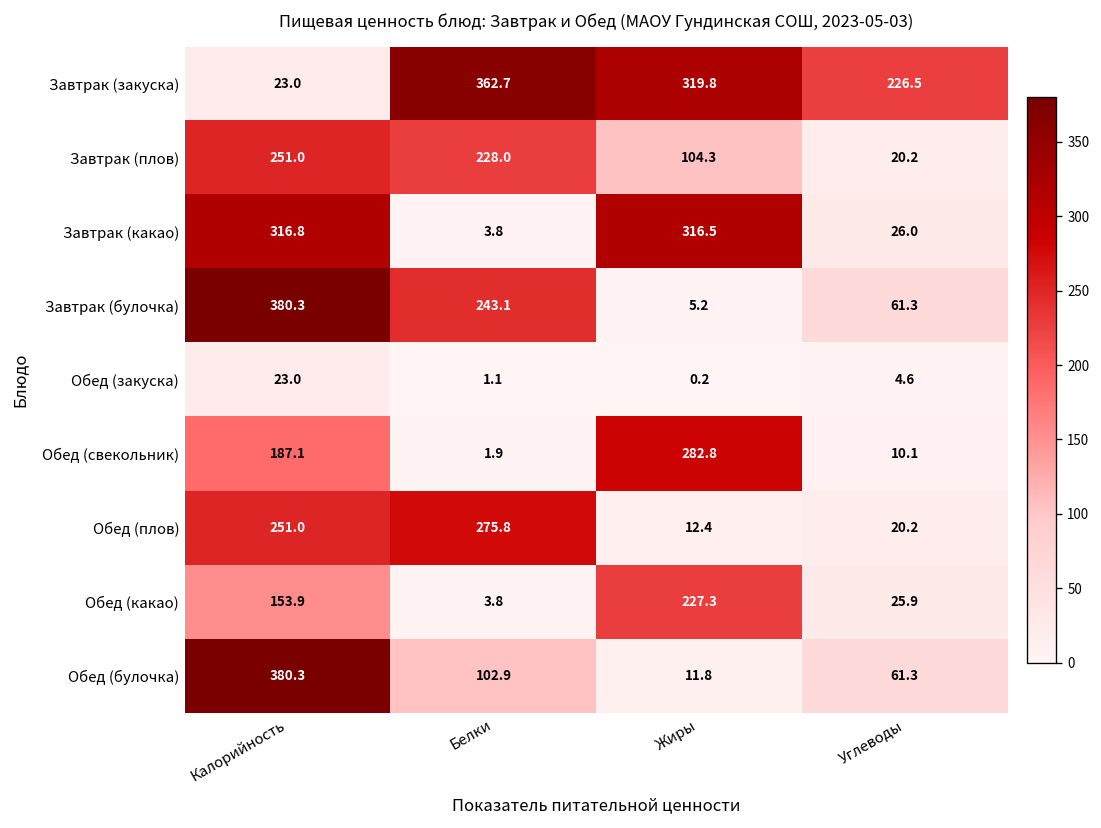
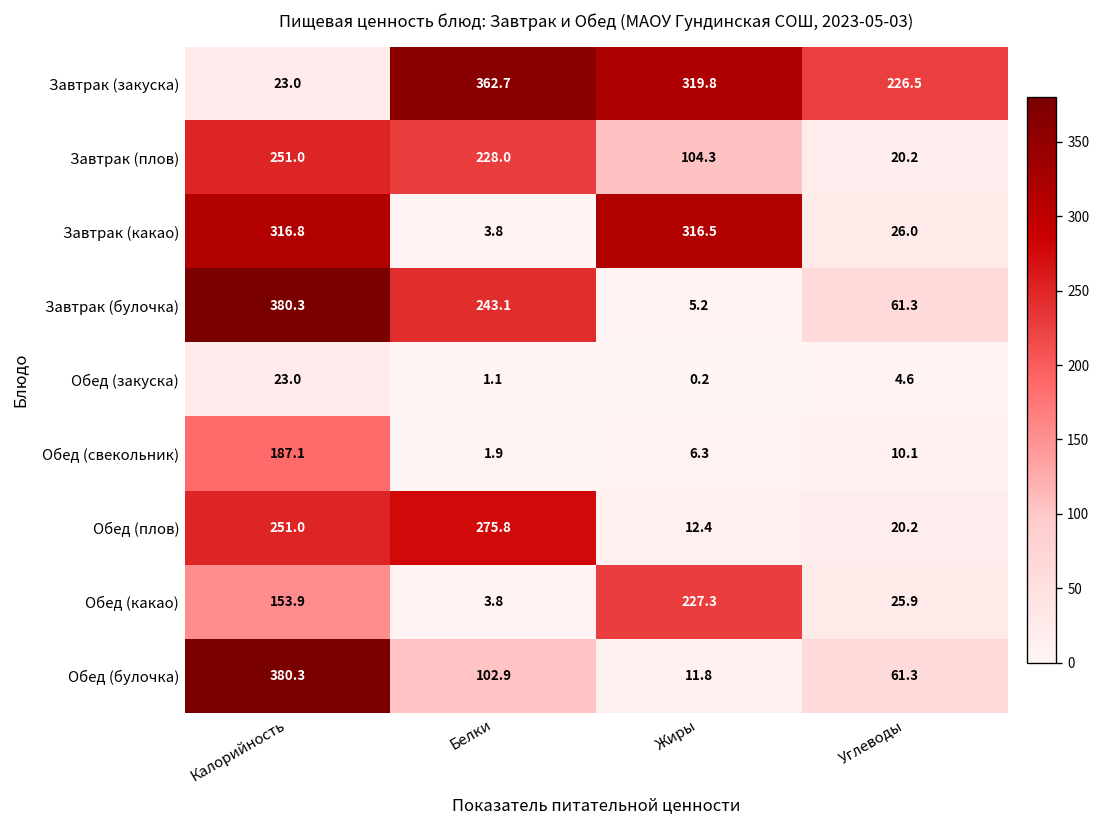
Обед (свекольник), Жиры: 282.8 -> 6.3
